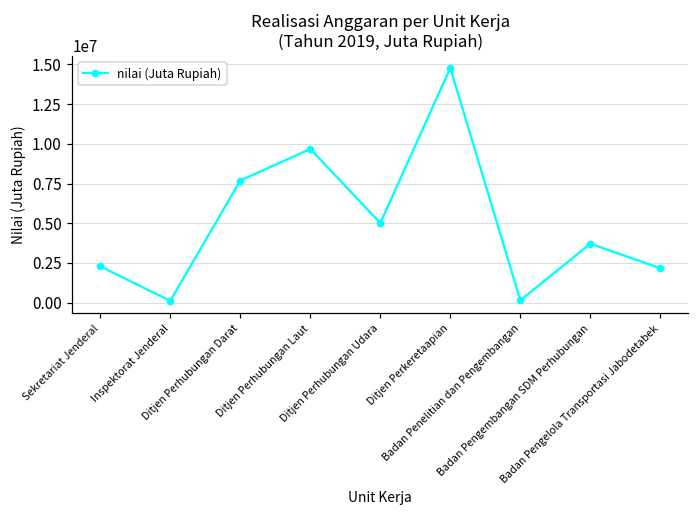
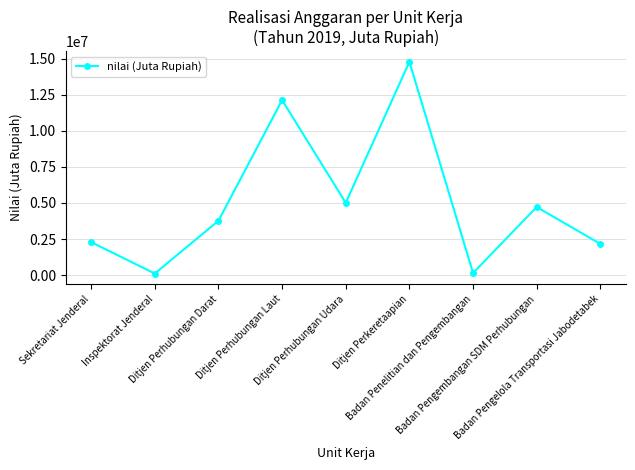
Ditjen Perhubungan Darat: 7700000 -> 3800000
Ditjen Perhubungan Laut: 9700000 -> 12100000
Badan Pengembangan SDM Perhubungan: 3700000 -> 4700000
